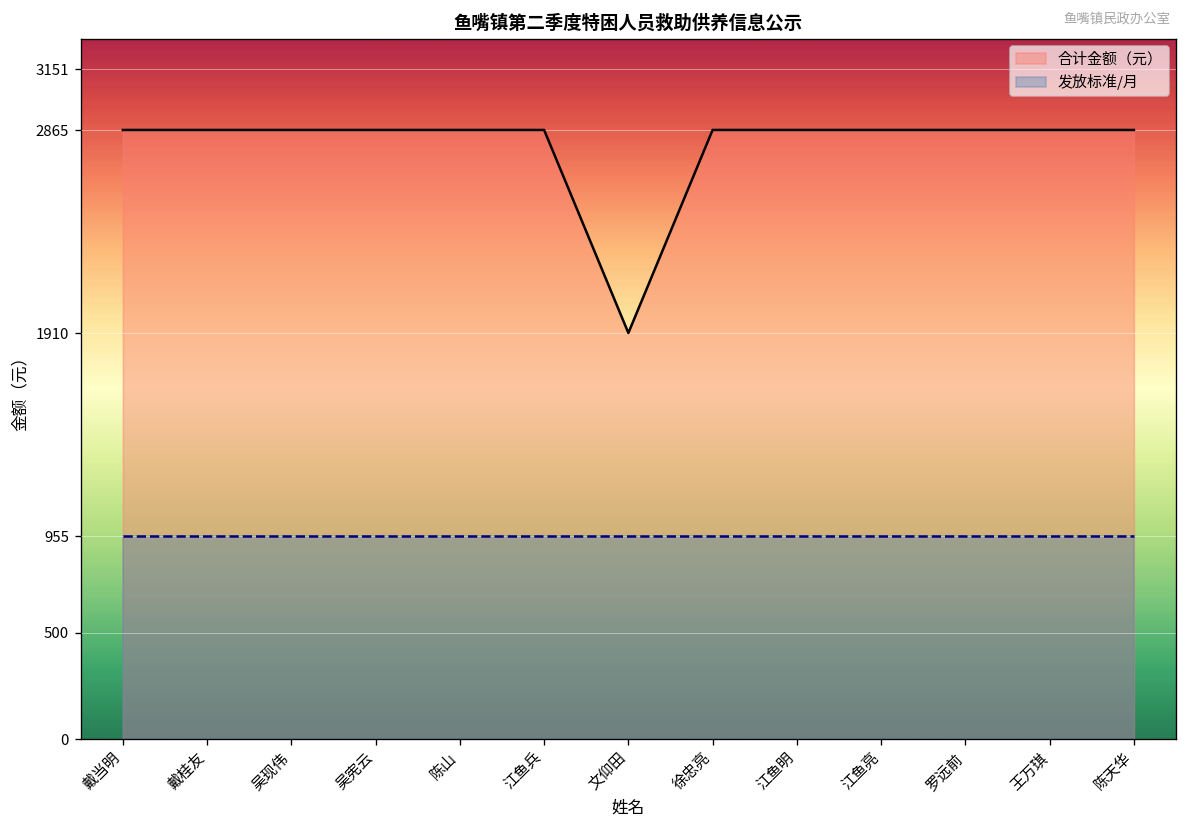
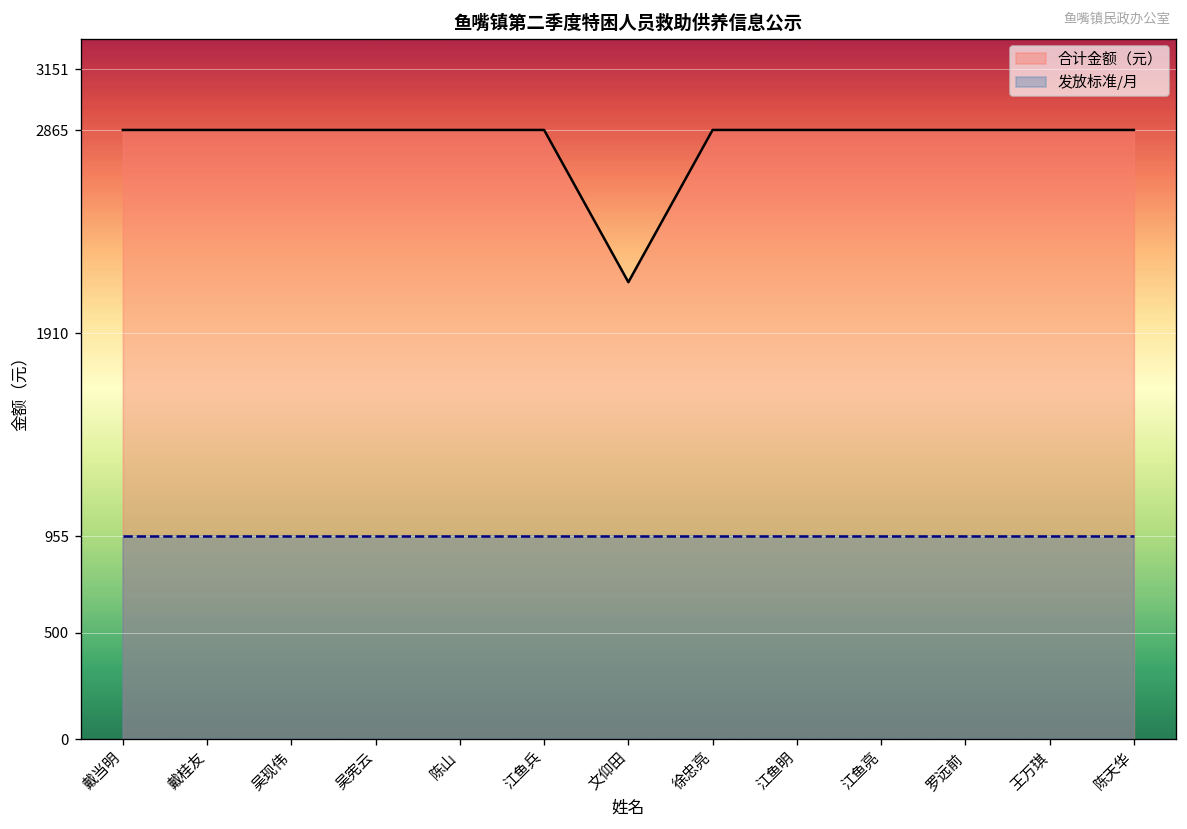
合计金额（元）, 文仰田: 1910 -> 2150
